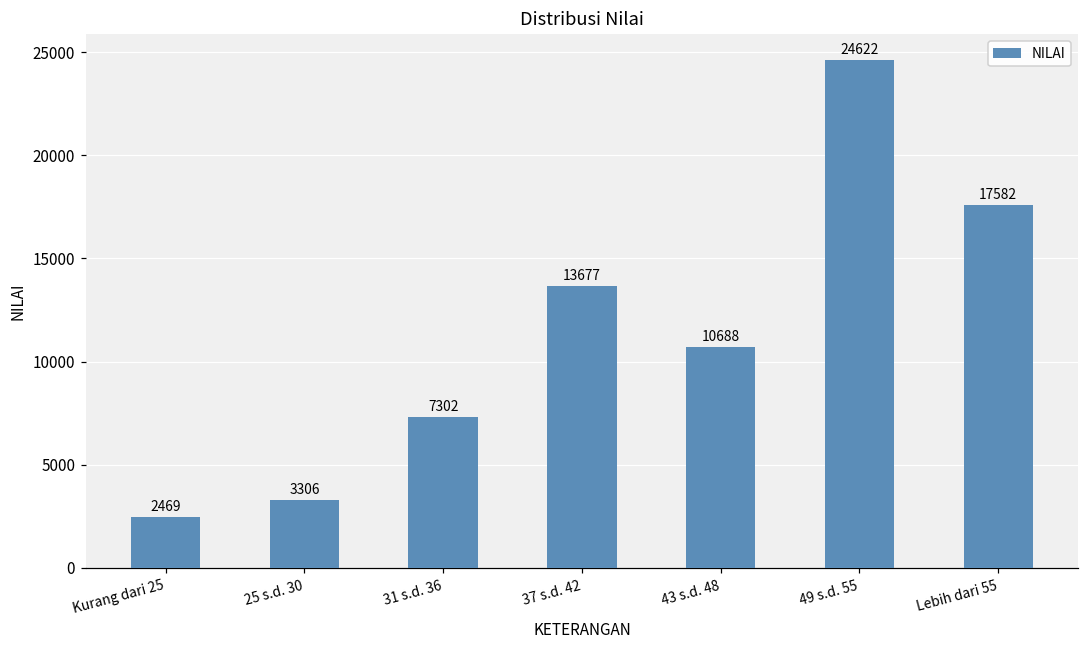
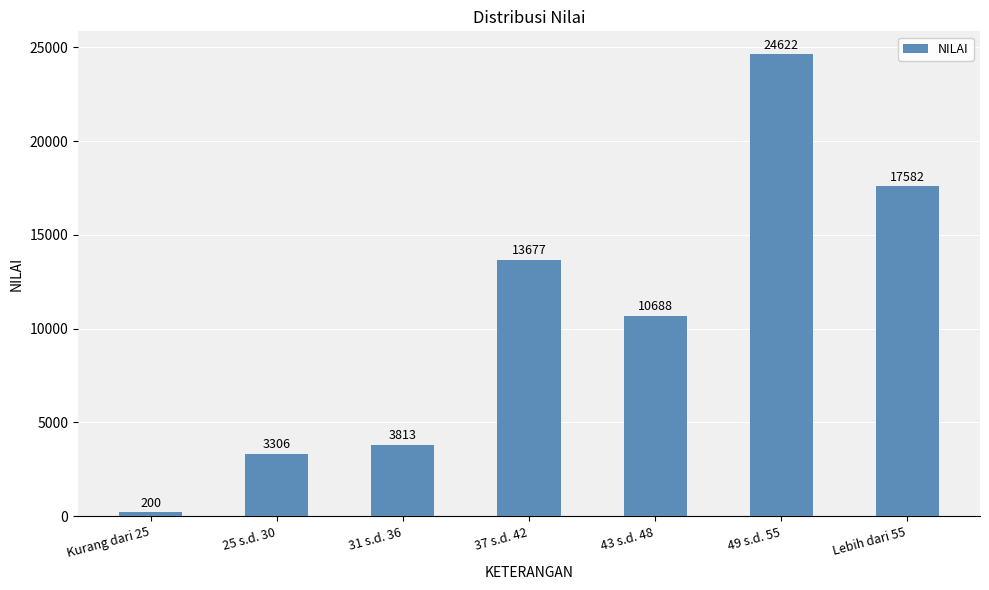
Kurang dari 25: 2469 -> 200
31 s.d. 36: 7302 -> 3813
